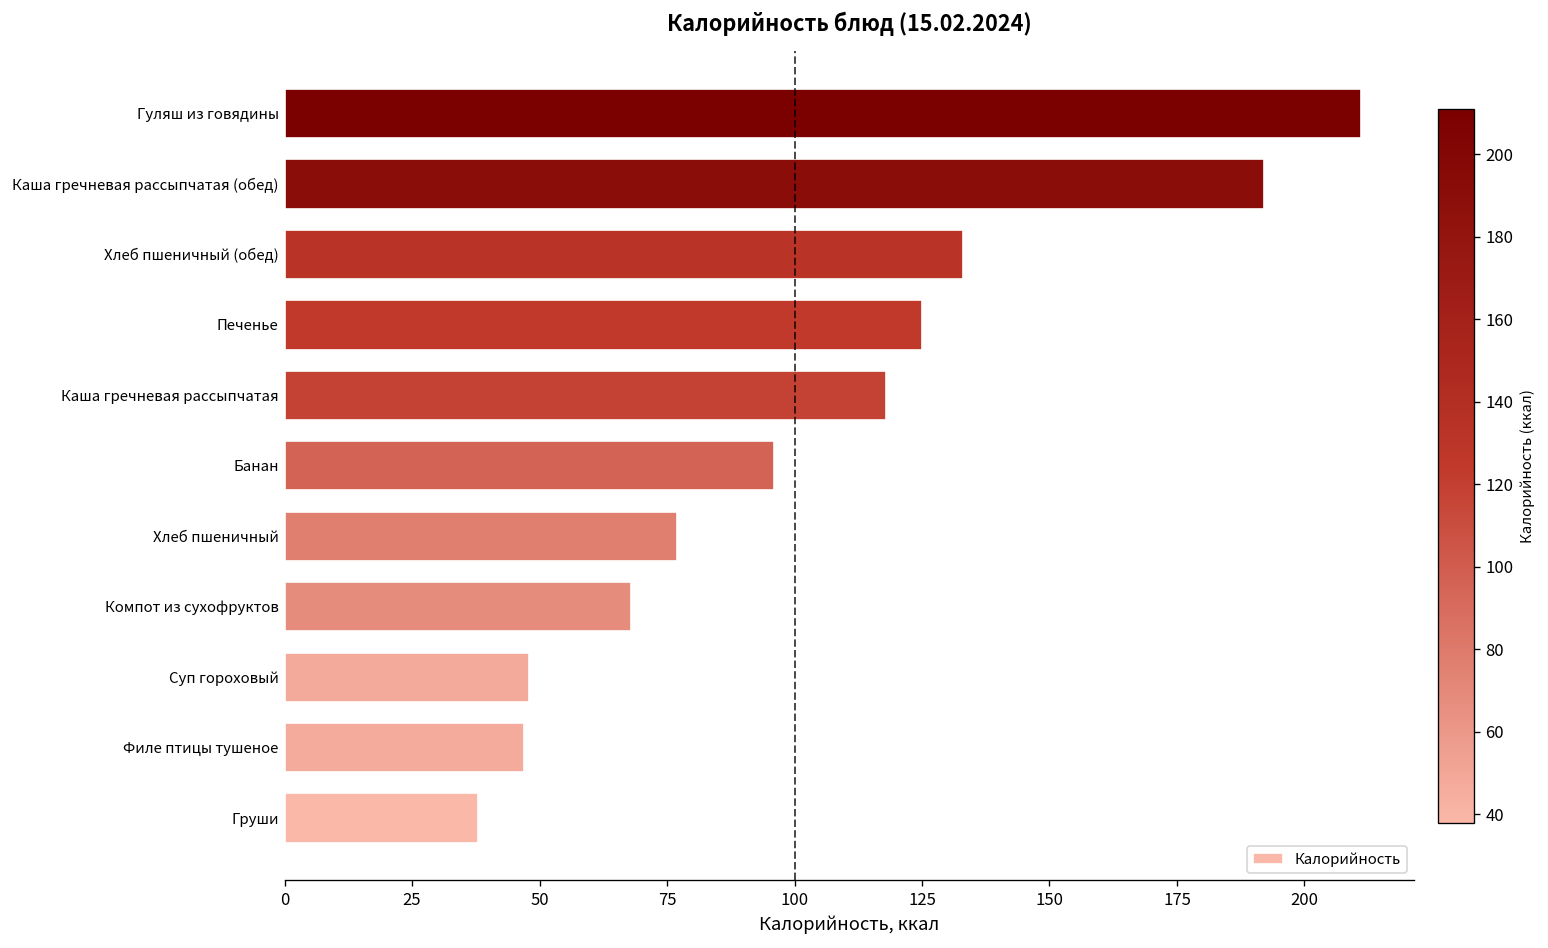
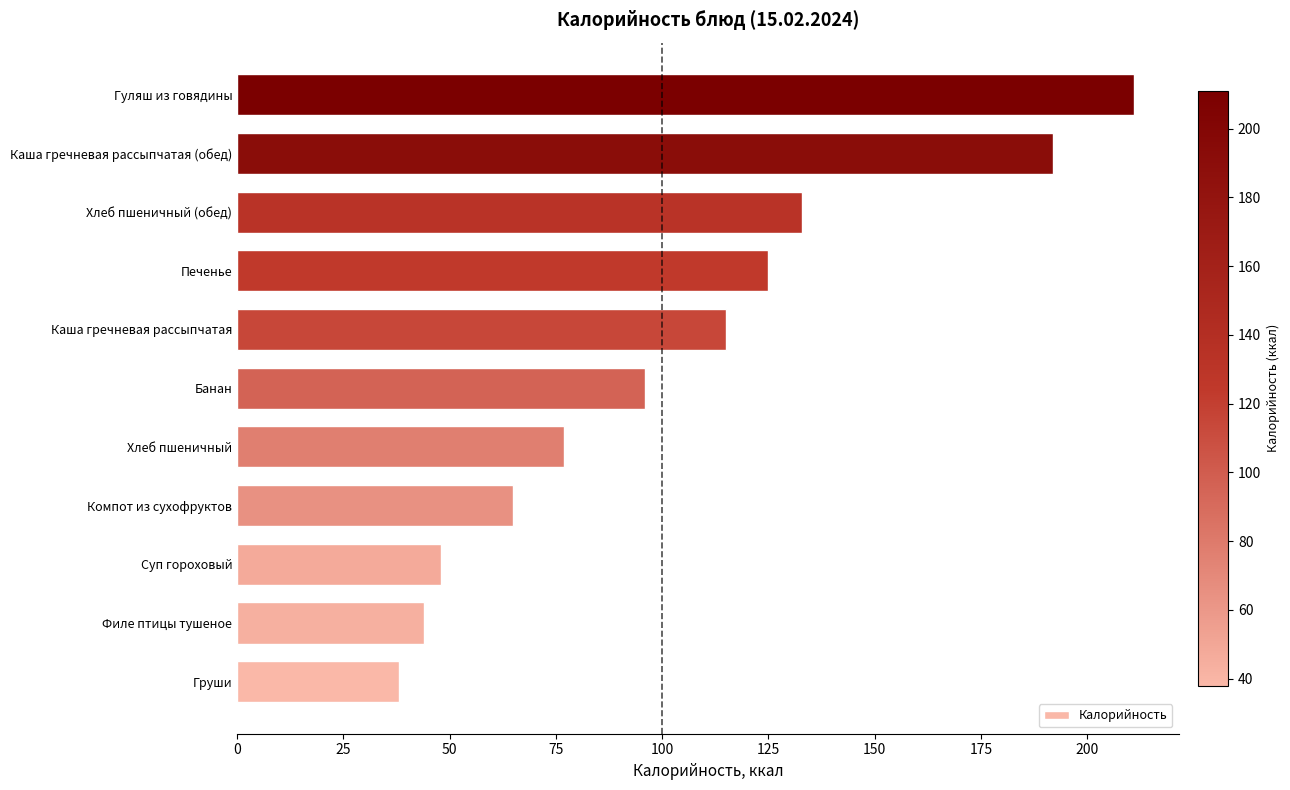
Каша гречневая рассыпчатая: 118 -> 115
Компот из сухофруктов: 68 -> 65
Филе птицы тушеное: 47 -> 44
